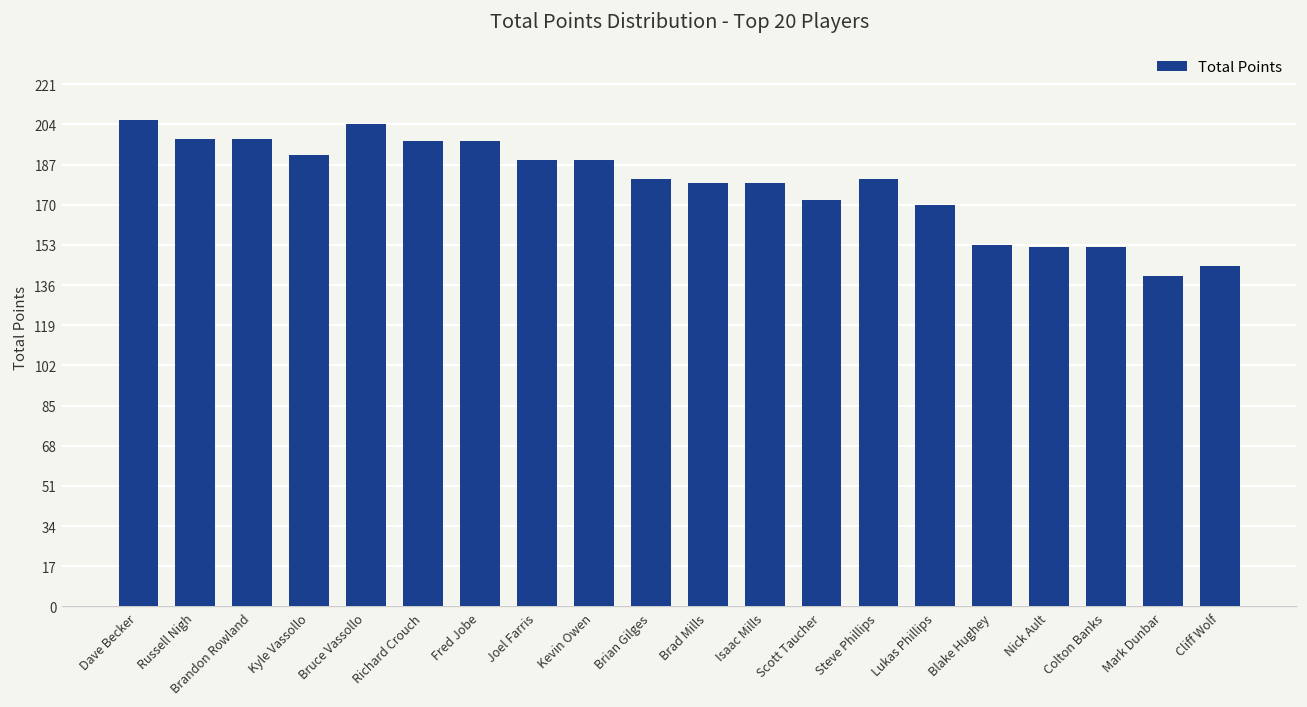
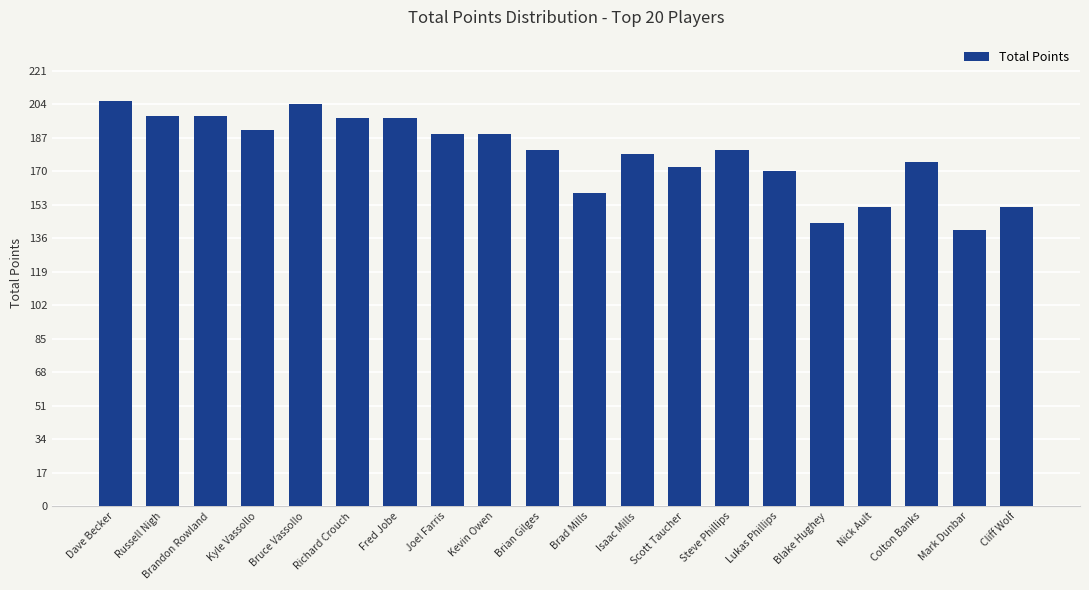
Brad Mills: 179 -> 159
Blake Hughey: 153 -> 144
Colton Banks: 152 -> 175
Cliff Wolf: 144 -> 152
